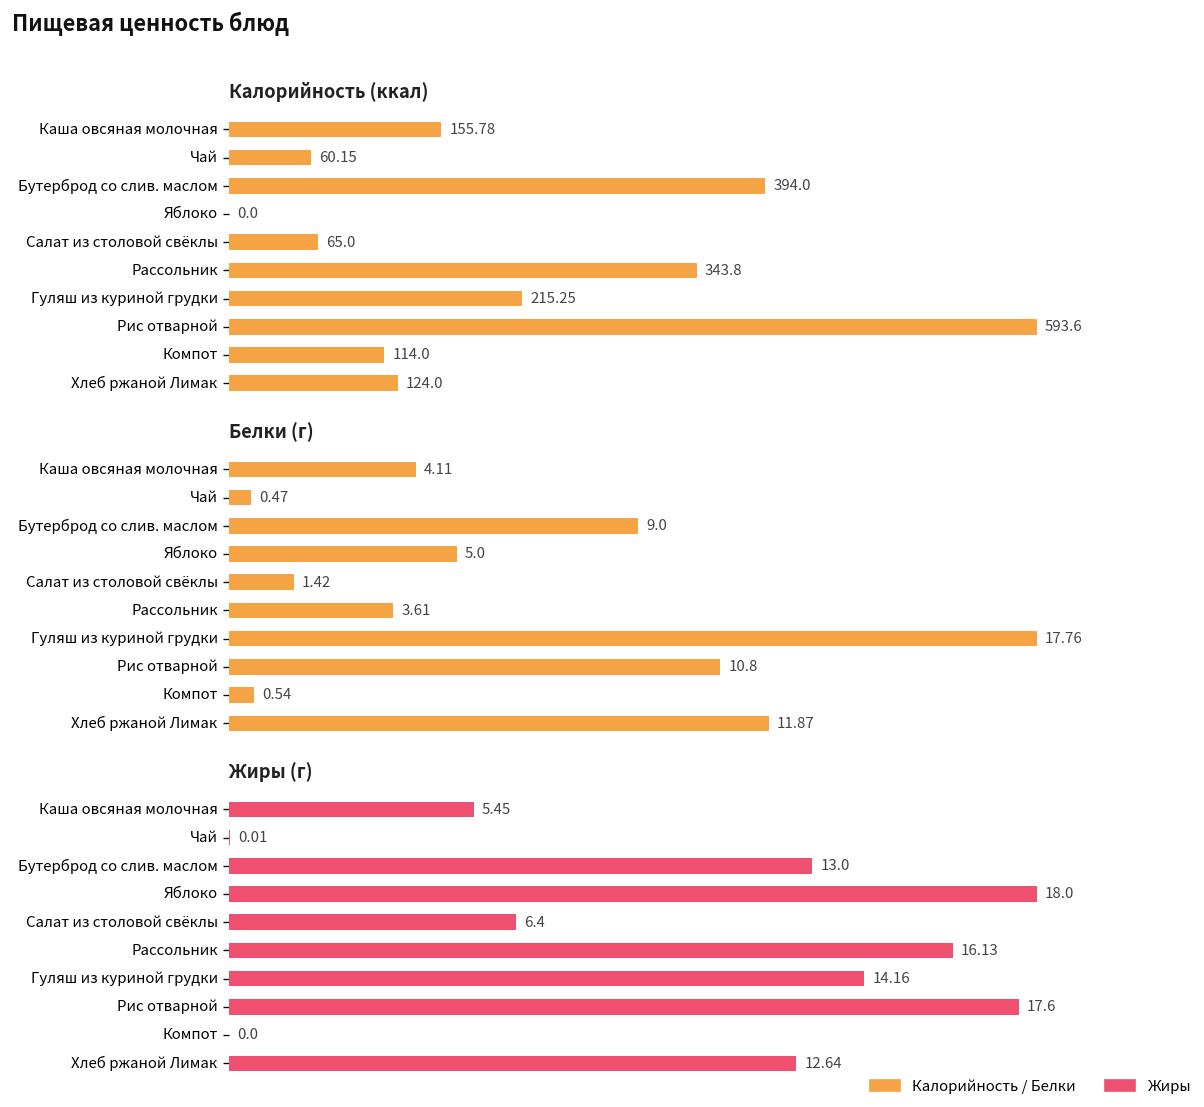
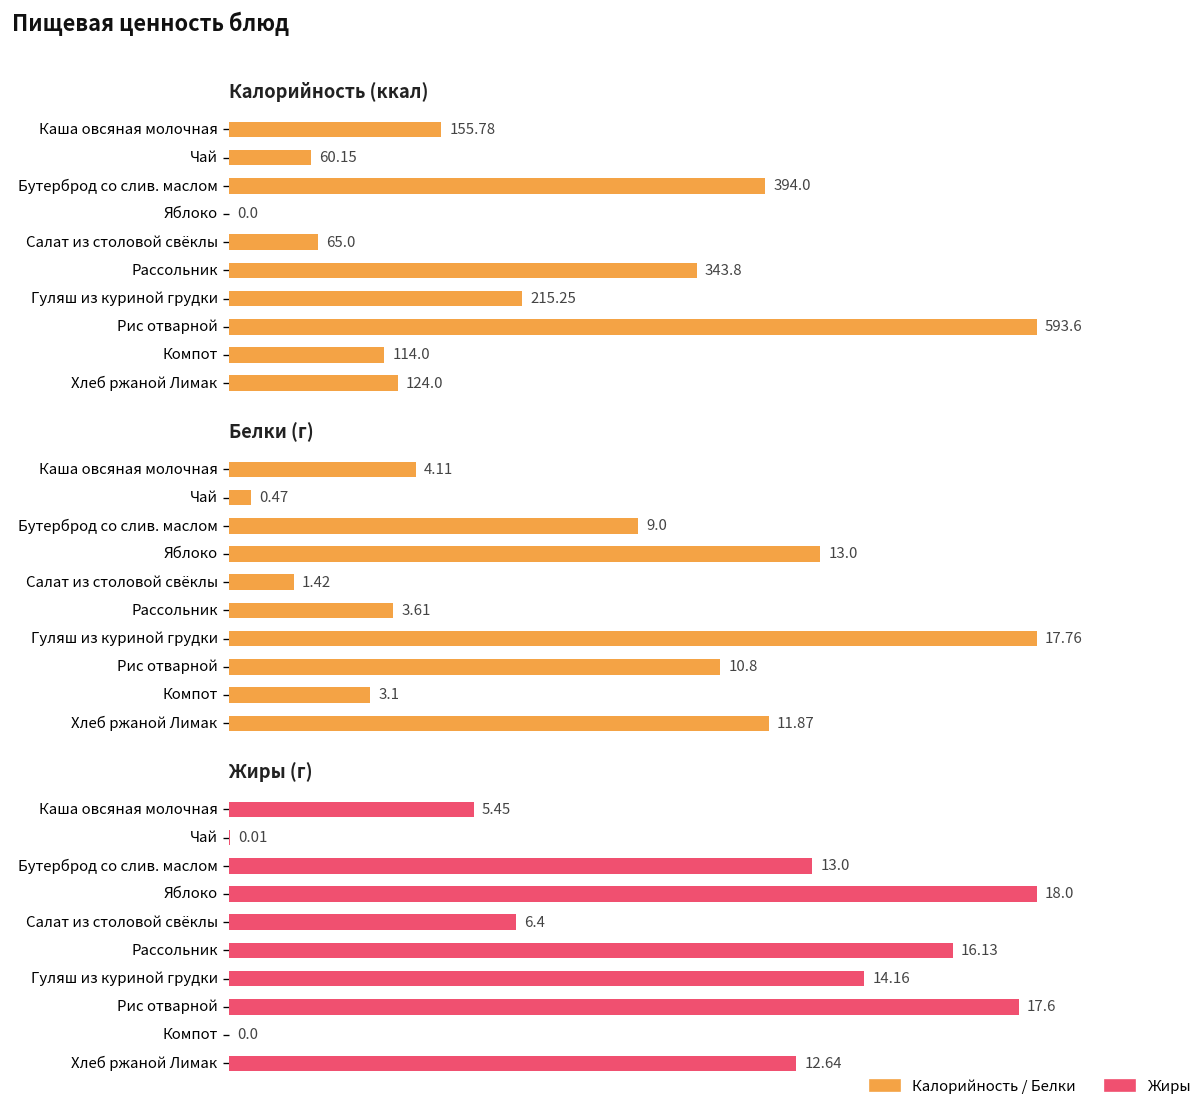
Белки (г), Яблоко: 5.0 -> 13.0
Белки (г), Компот: 0.54 -> 3.1
